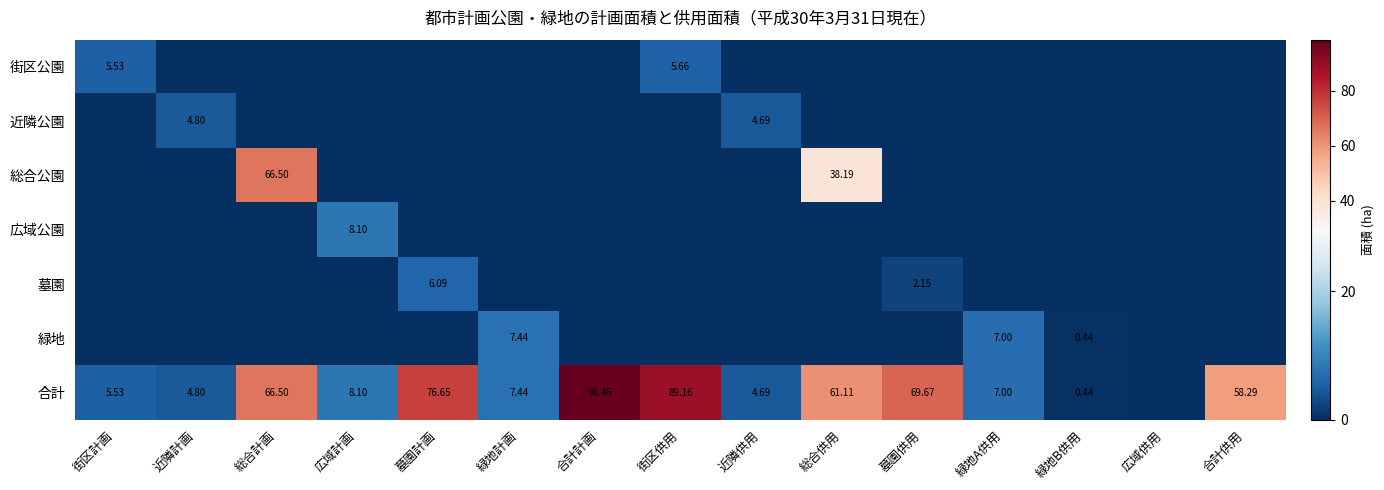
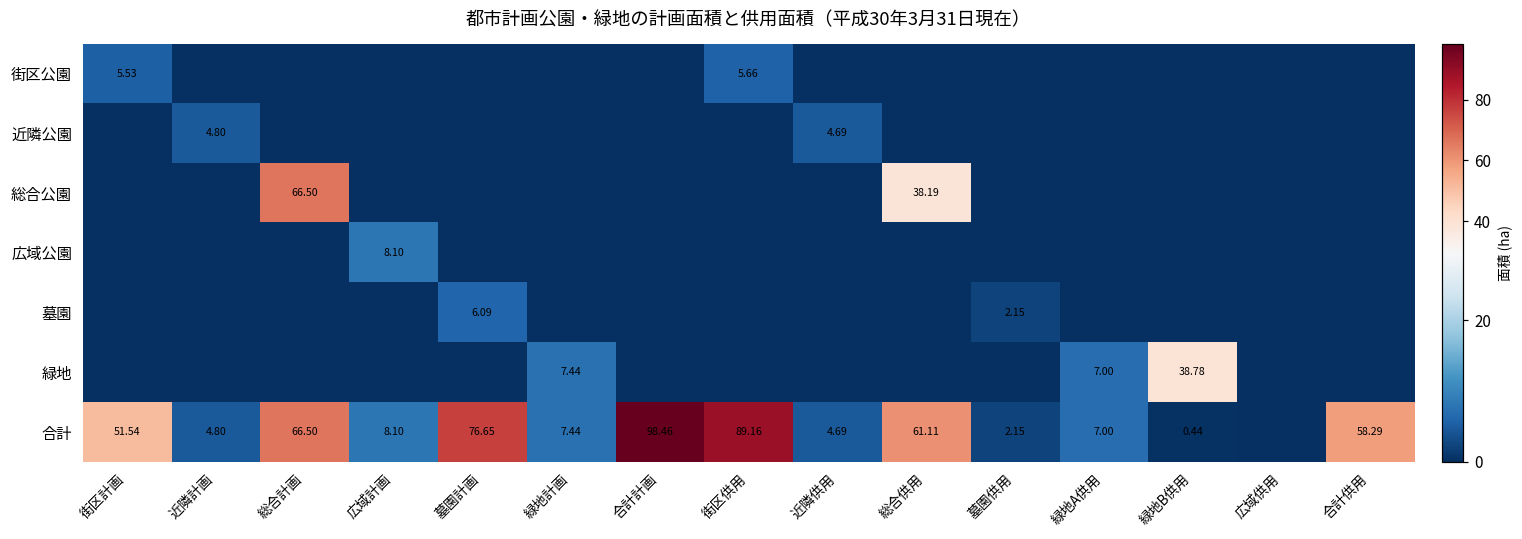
緑地, 緑地B供用: 0.44 -> 38.78
合計, 街区計画: 5.53 -> 51.54
合計, 墓園供用: 69.67 -> 2.15
